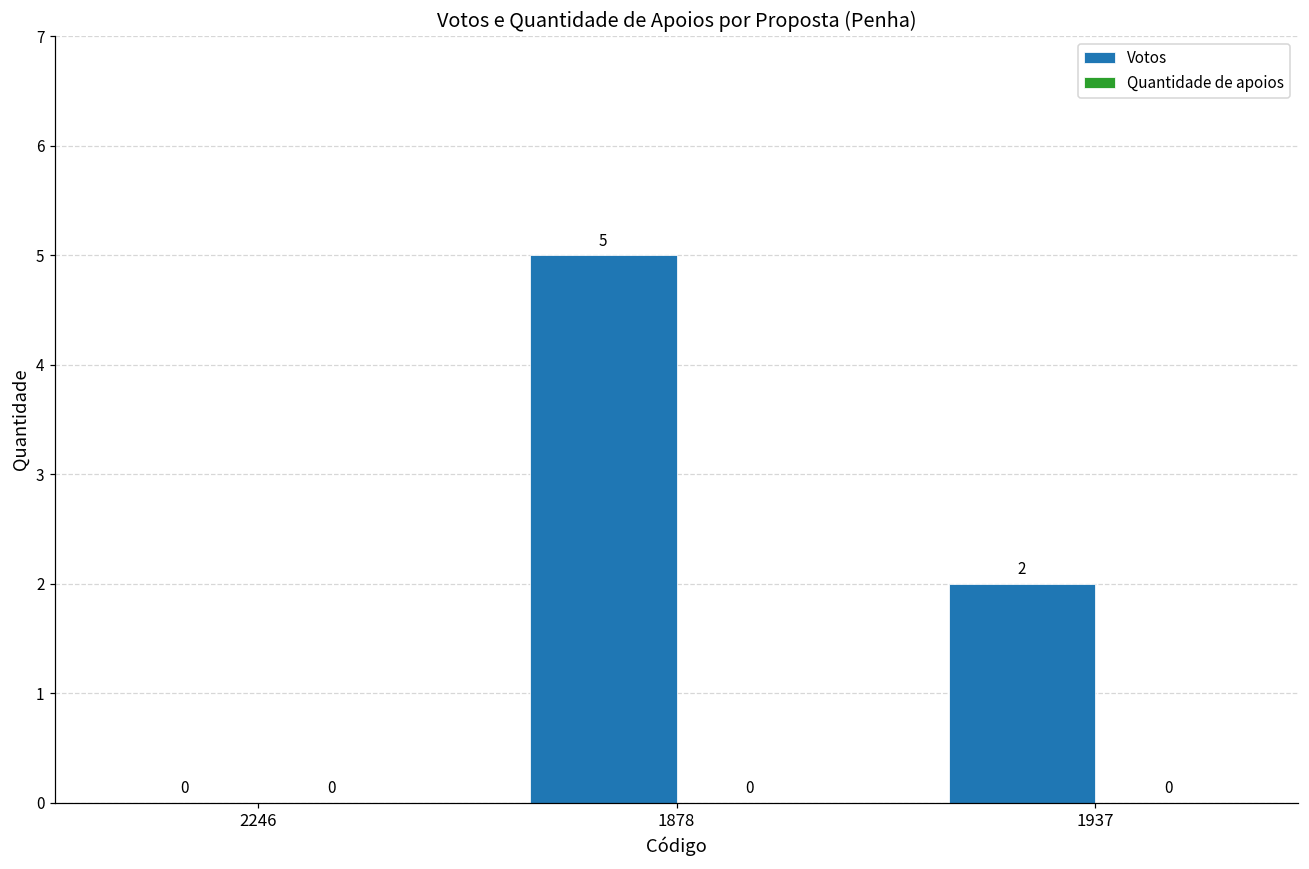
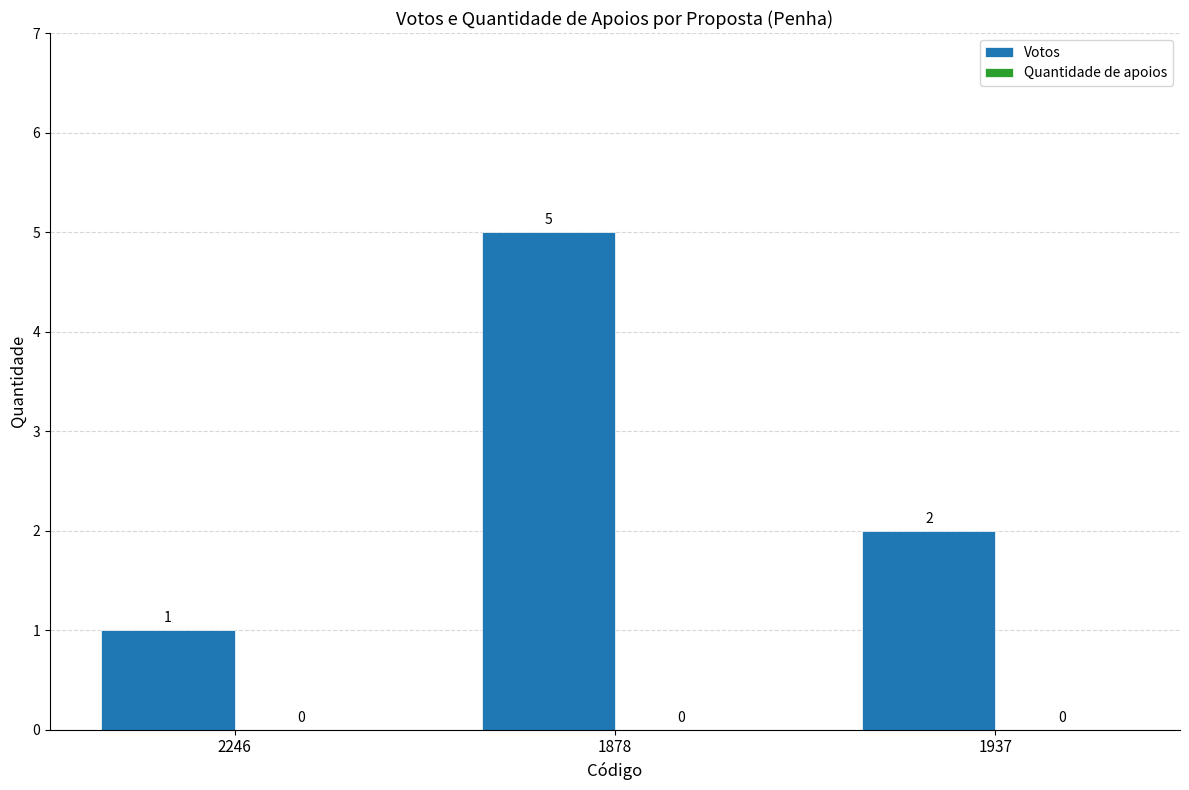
Votos, 2246: 0 -> 1
